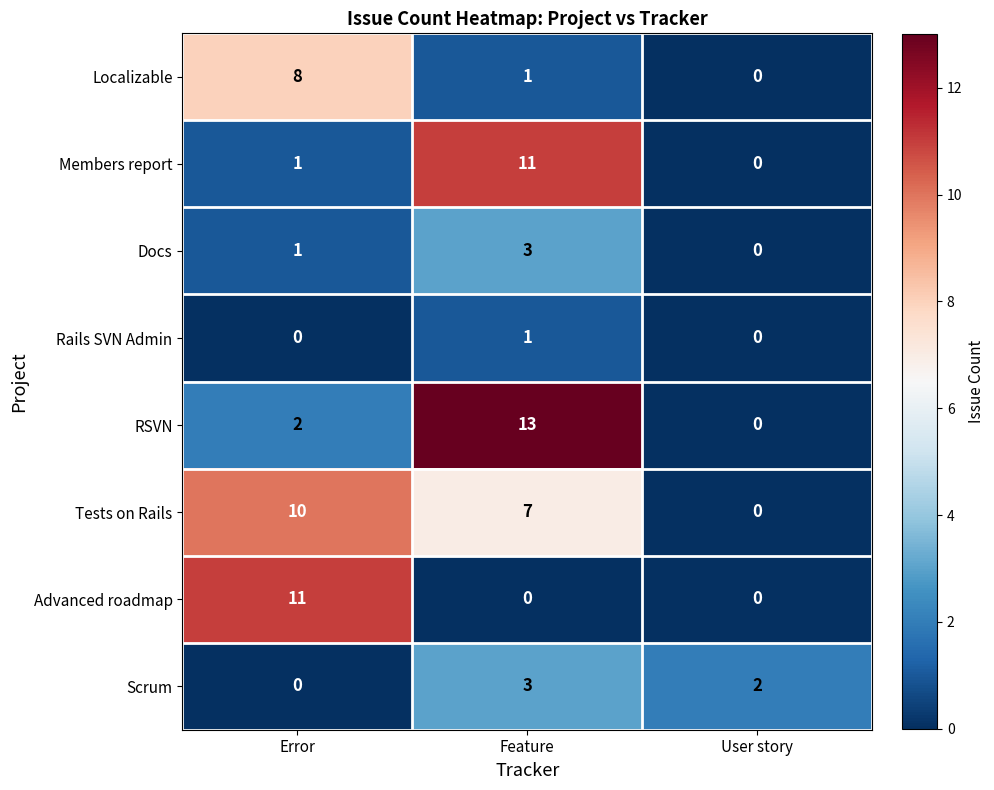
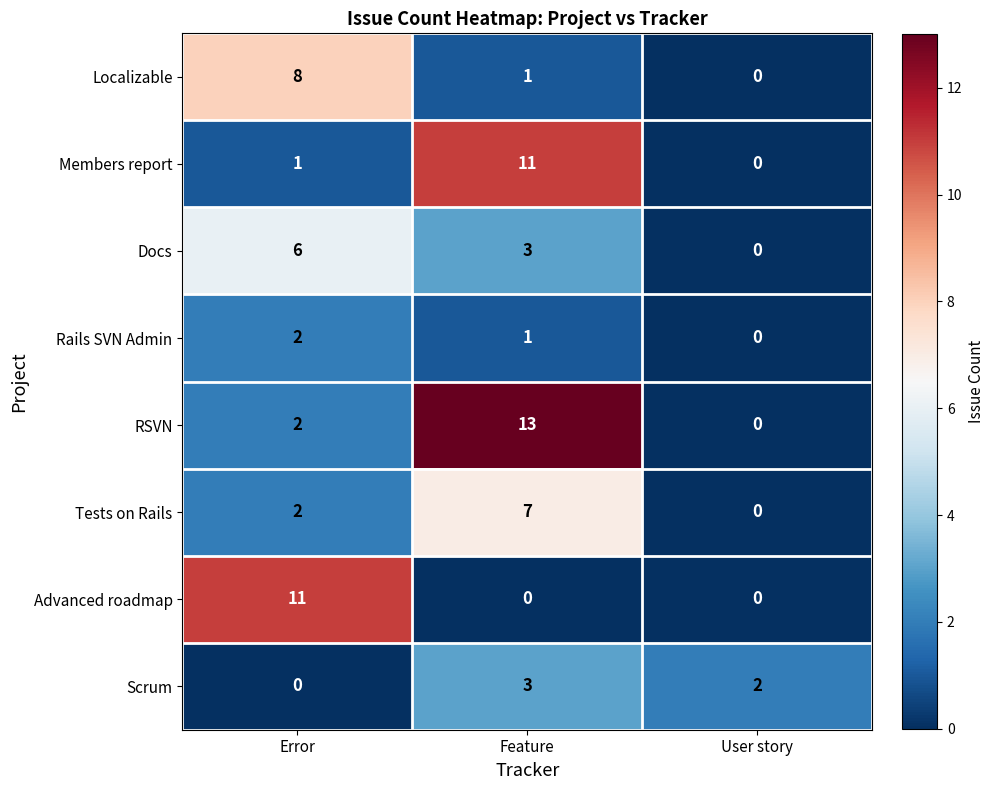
Docs, Error: 1 -> 6
Rails SVN Admin, Error: 0 -> 2
Tests on Rails, Error: 10 -> 2
